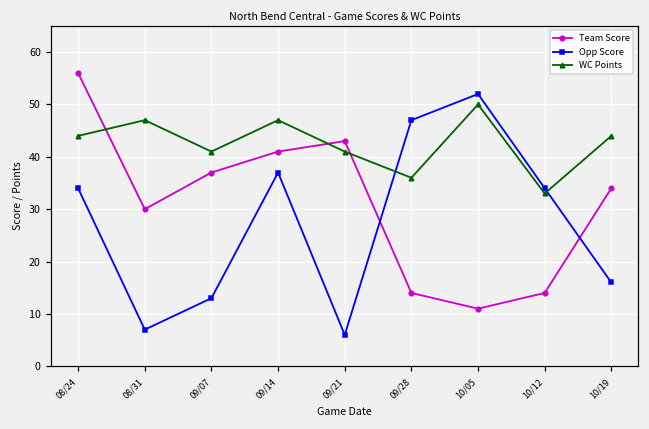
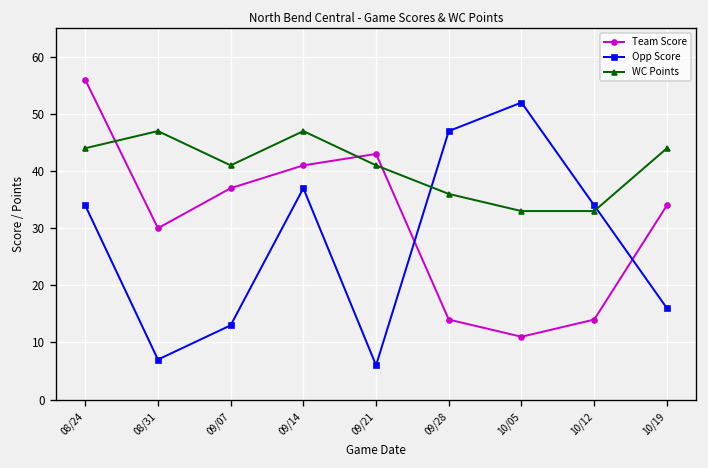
WC Points, 10/05: 50 -> 33
